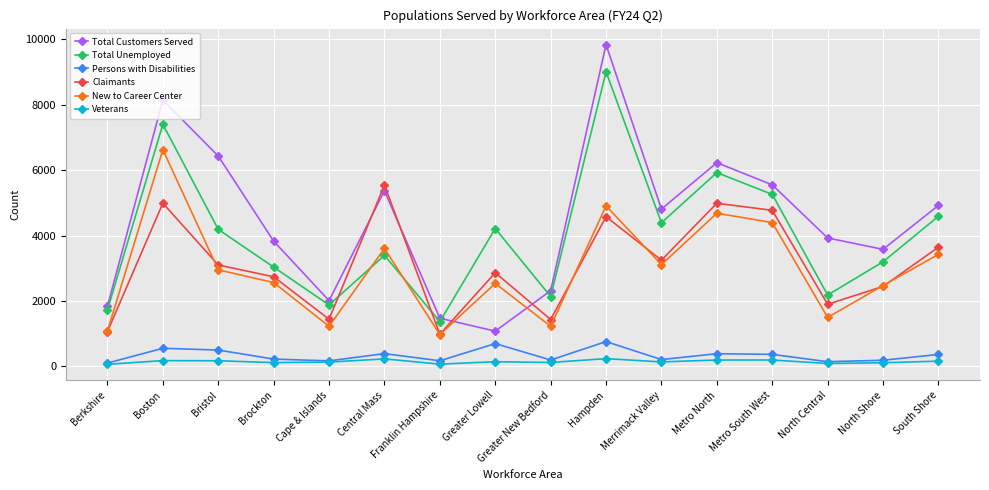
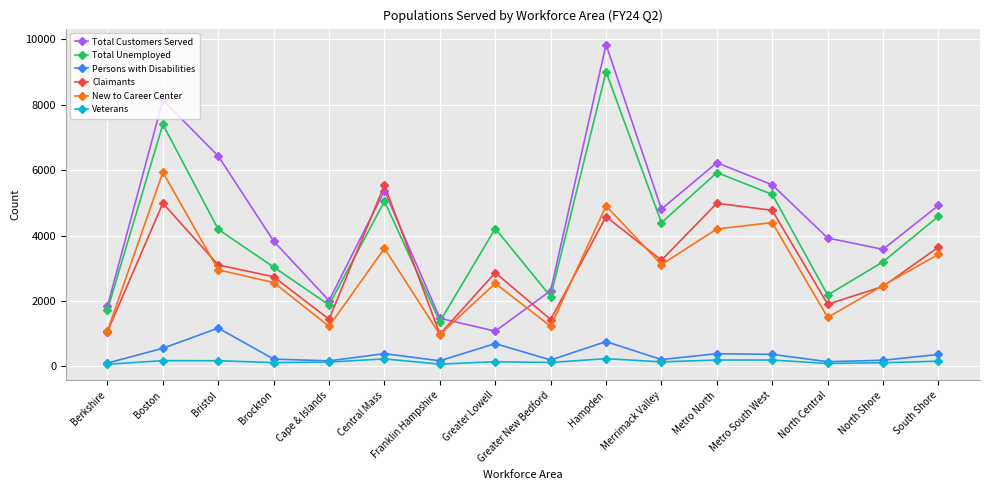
New to Career Center, Boston: 6600 -> 5900
Persons with Disabilities, Bristol: 500 -> 1200
Total Unemployed, Central Mass: 3400 -> 5100
New to Career Center, Metro North: 4700 -> 4200
